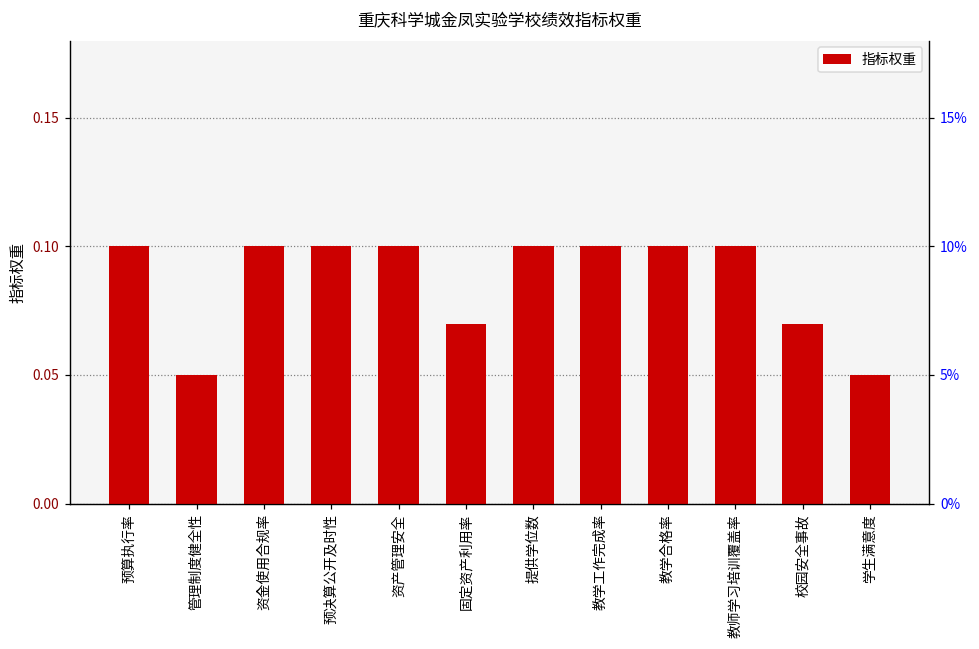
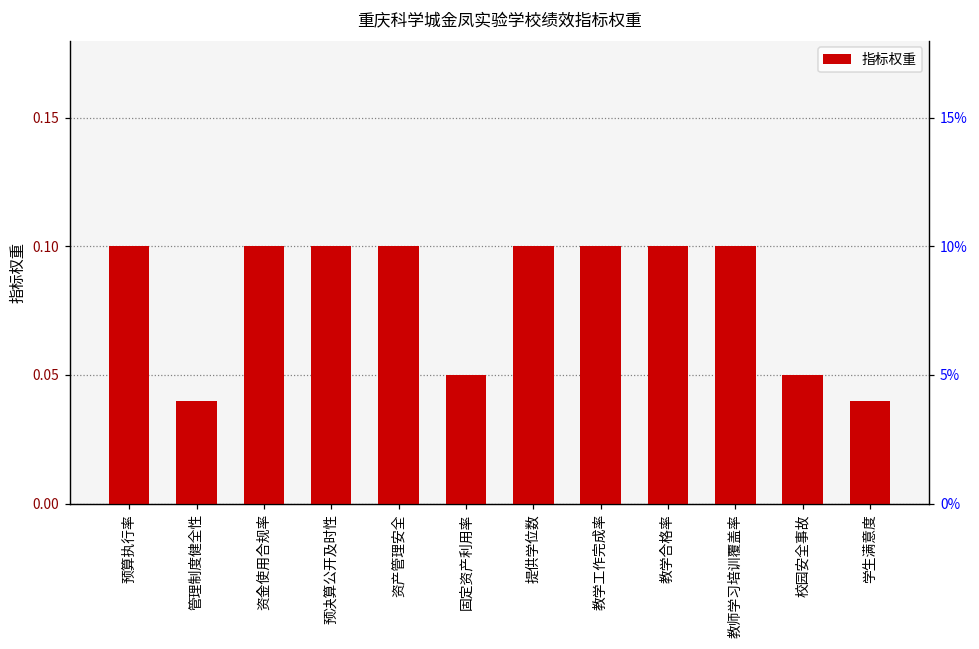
管理制度健全性: 0.05 -> 0.04
固定资产利用率: 0.07 -> 0.05
校园安全事故: 0.07 -> 0.05
学生满意度: 0.05 -> 0.04
